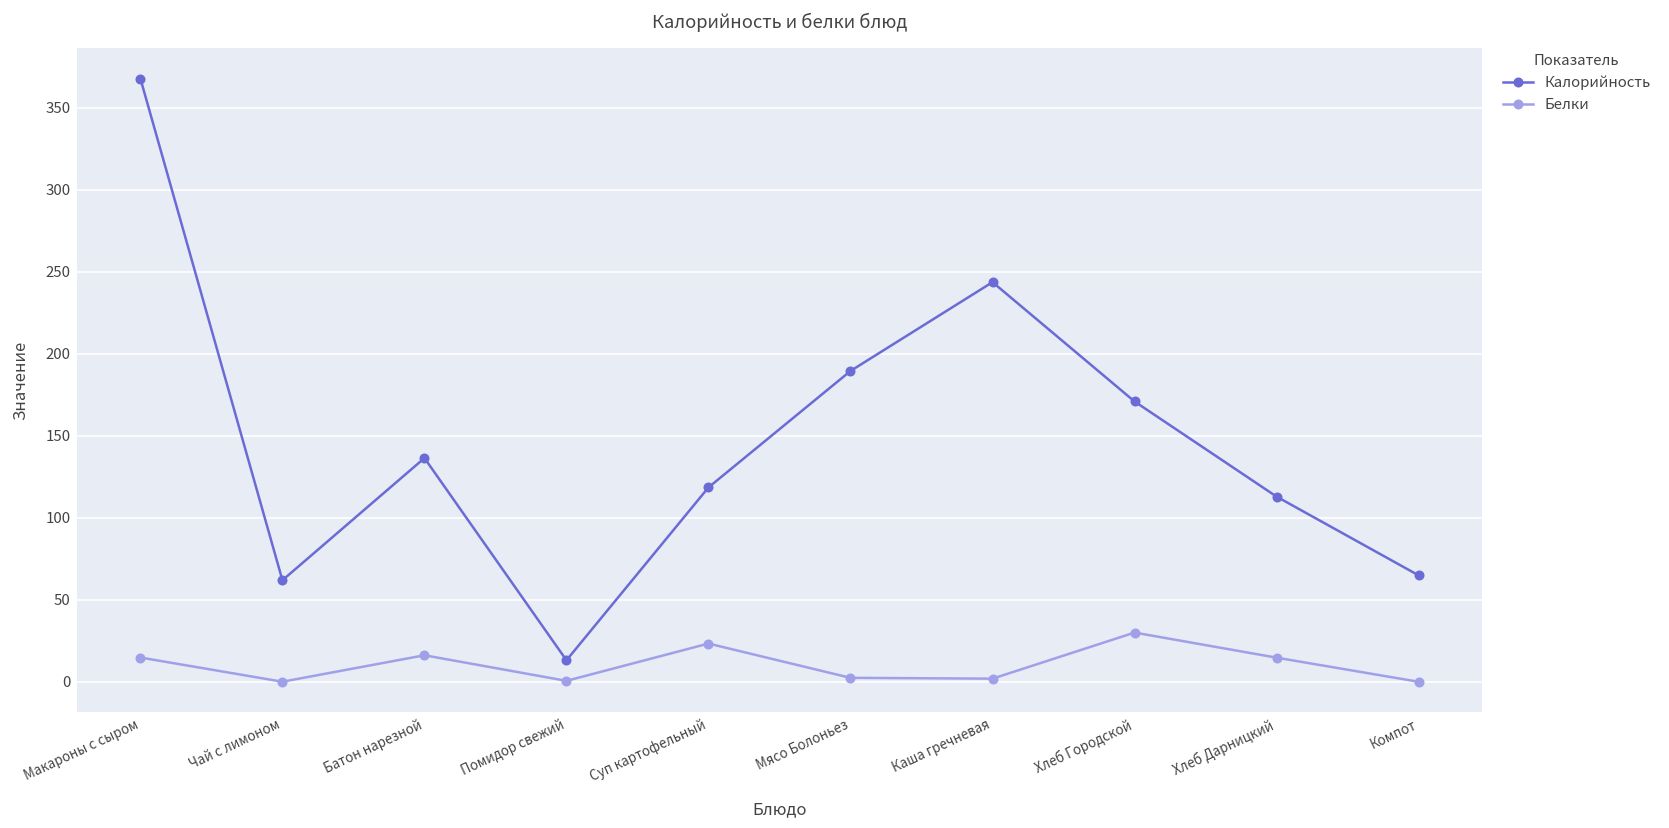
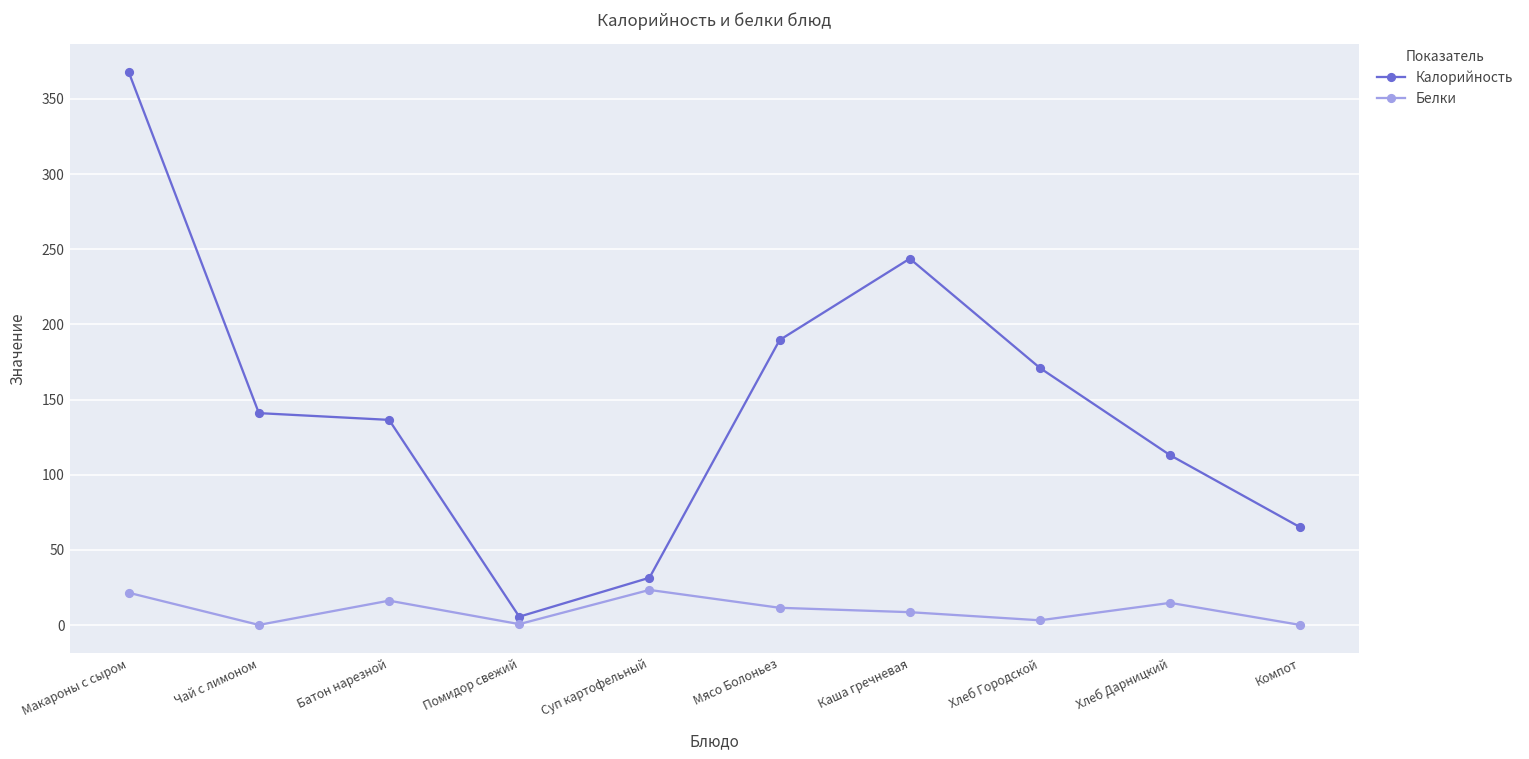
Белки, Макароны с сыром: 15 -> 22
Калорийность, Чай с лимоном: 62 -> 141
Калорийность, Помидор свежий: 13 -> 6
Калорийность, Суп картофельный: 119 -> 32
Белки, Мясо Болоньез: 2 -> 12
Белки, Каша гречневая: 2 -> 9
Белки, Хлеб Городской: 30 -> 3
